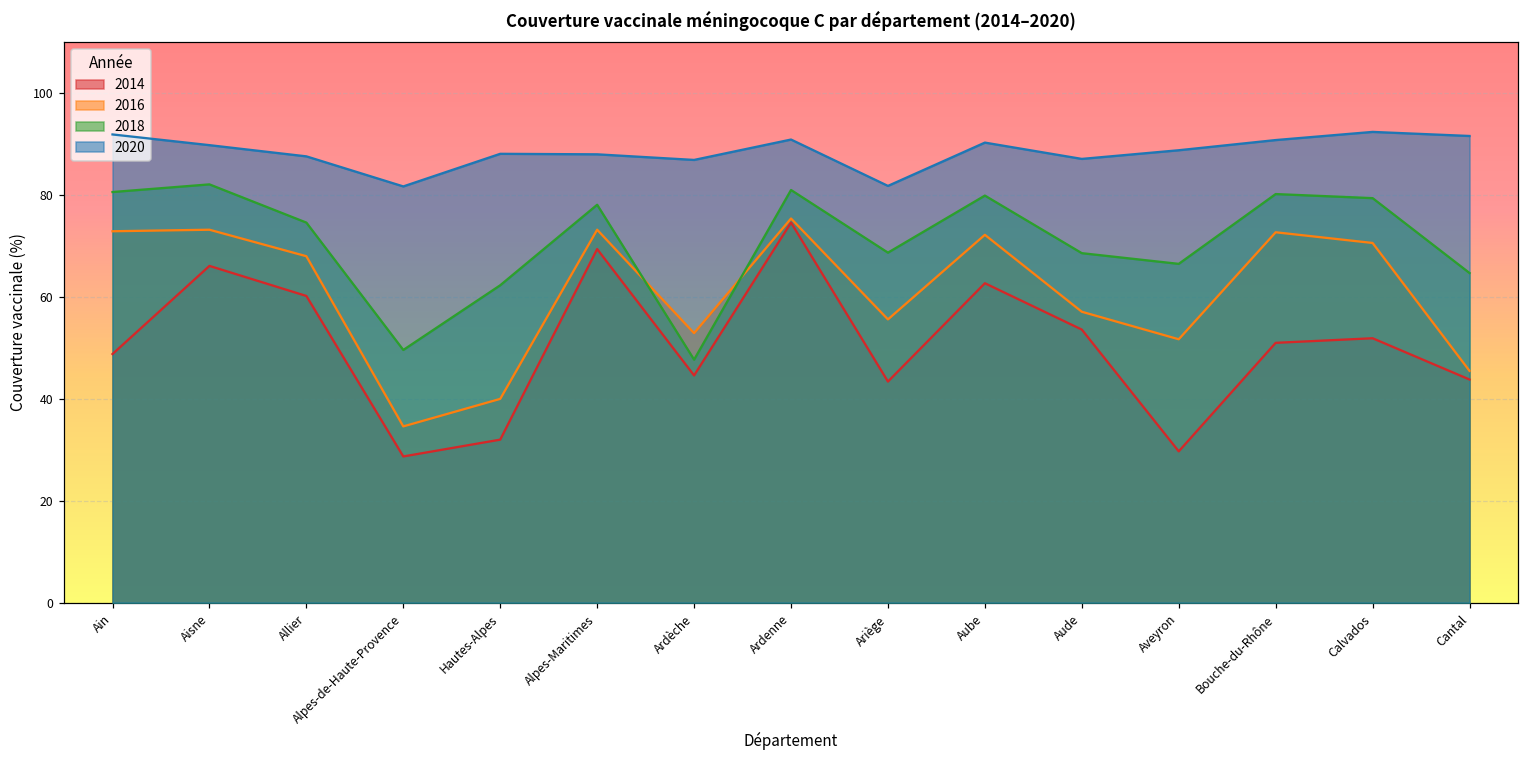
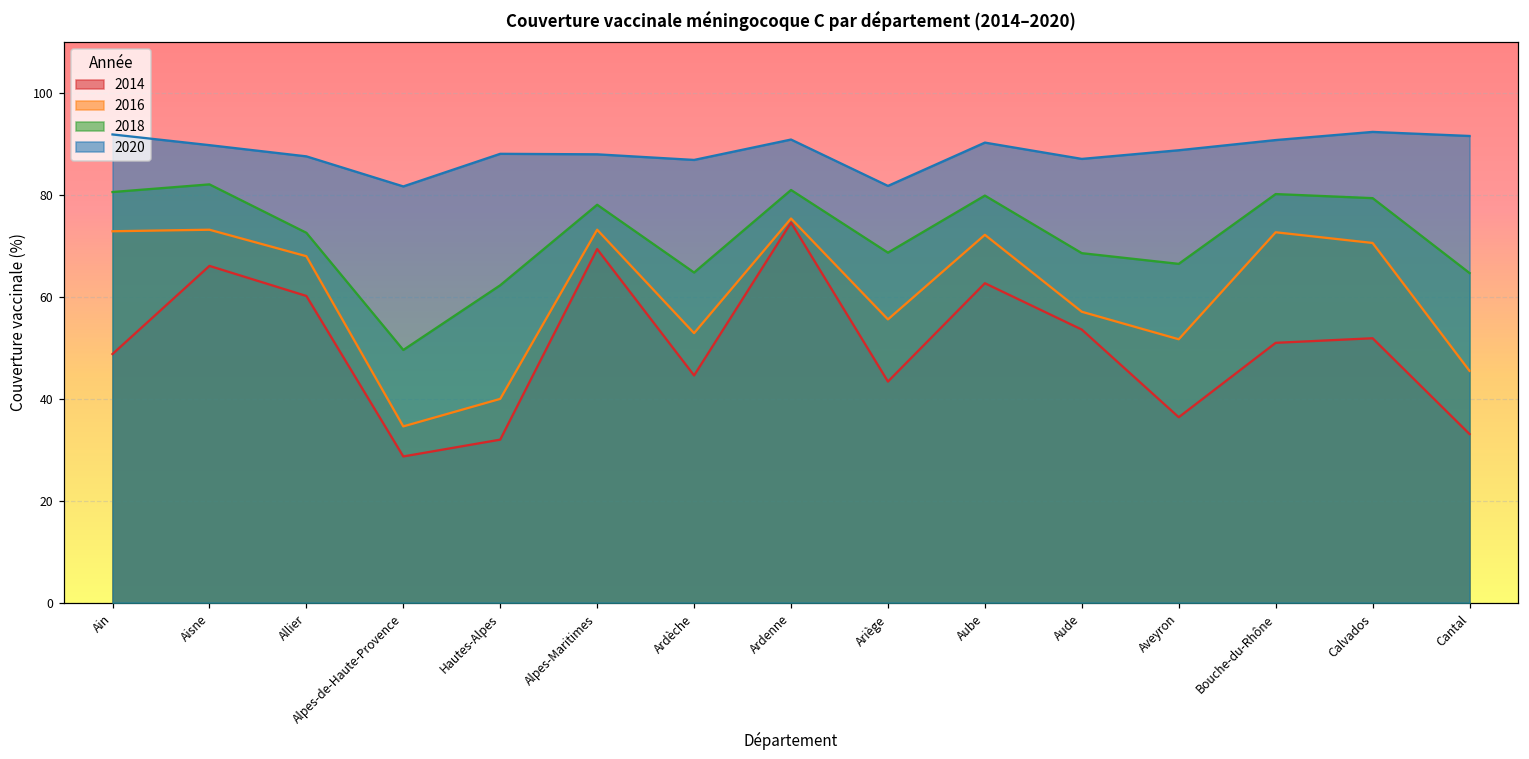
2018, Allier: 75 -> 73
2018, Ardèche: 48 -> 65
2014, Aveyron: 30 -> 36
2014, Cantal: 44 -> 33
